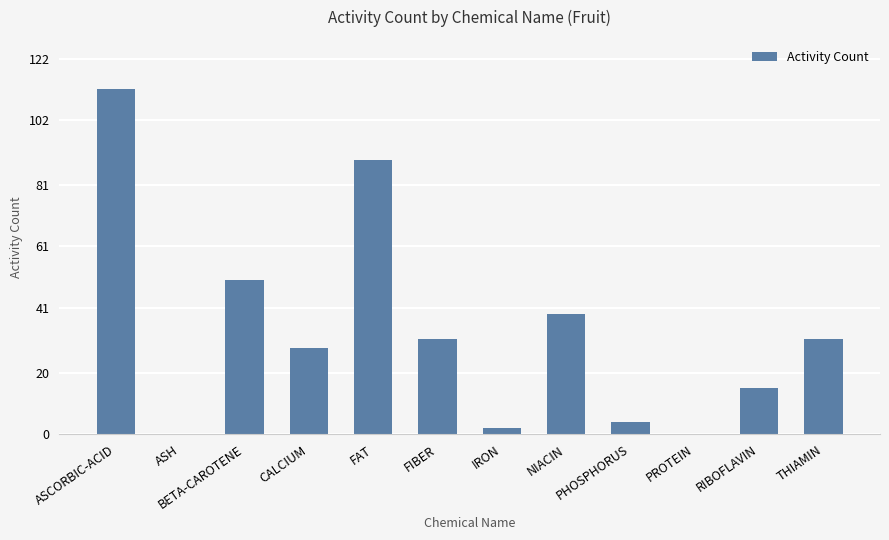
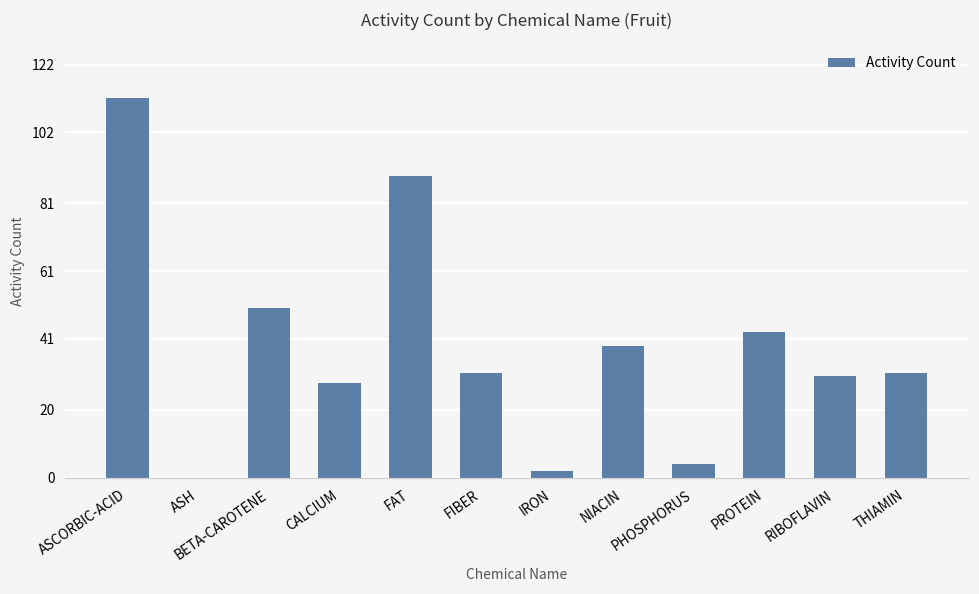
PROTEIN: 0 -> 43
RIBOFLAVIN: 15 -> 30
